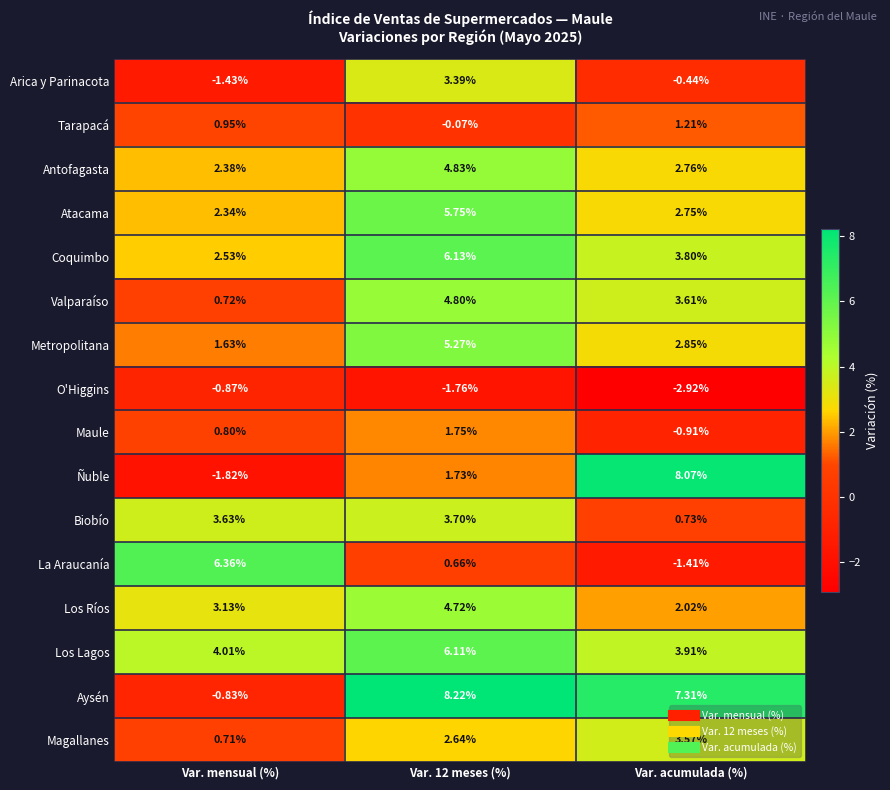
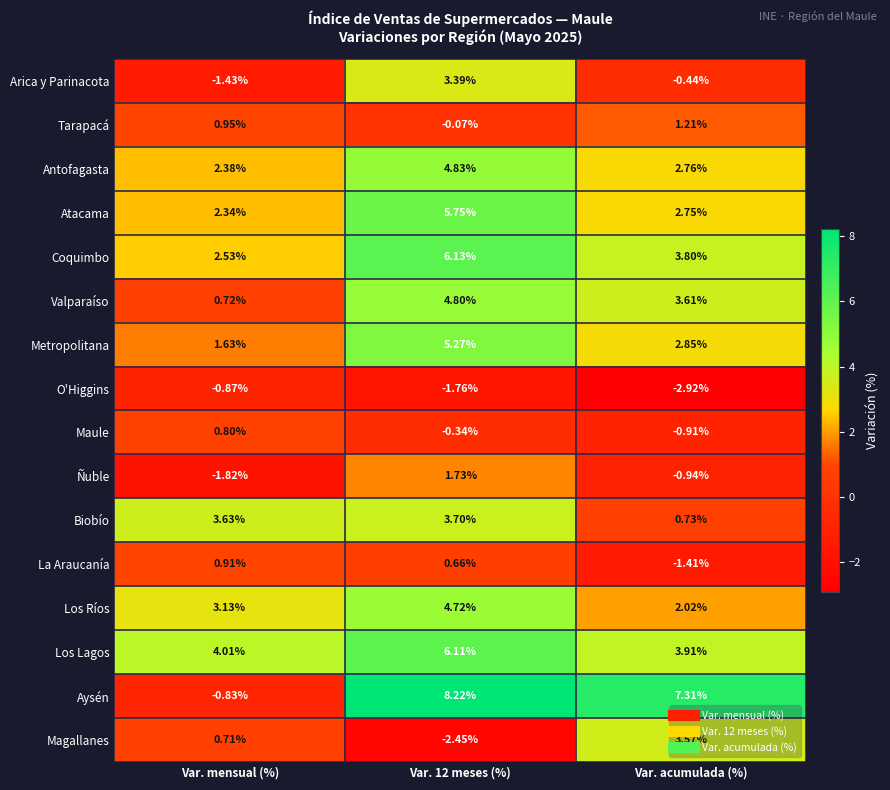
Maule, Var. 12 meses (%): 1.75% -> -0.34%
Ñuble, Var. acumulada (%): 8.07% -> -0.94%
La Araucanía, Var. mensual (%): 6.36% -> 0.91%
Magallanes, Var. 12 meses (%): 2.64% -> -2.45%
